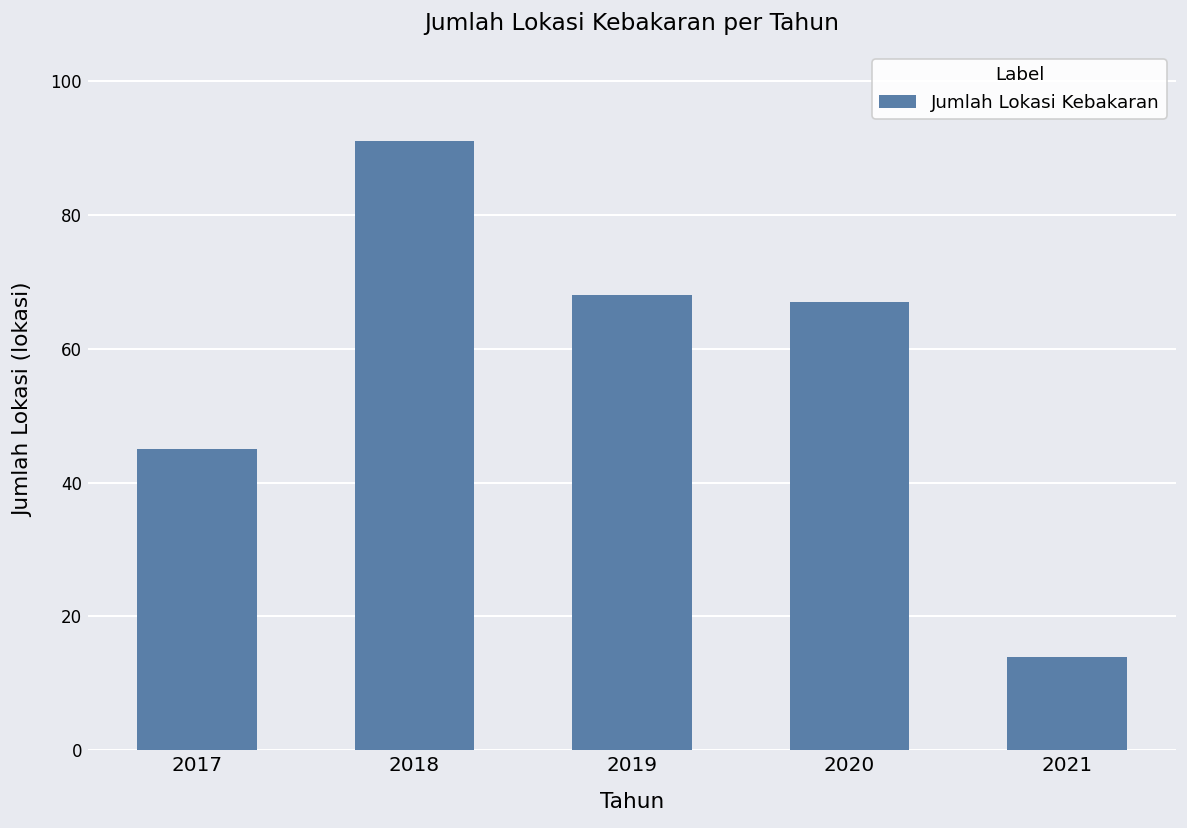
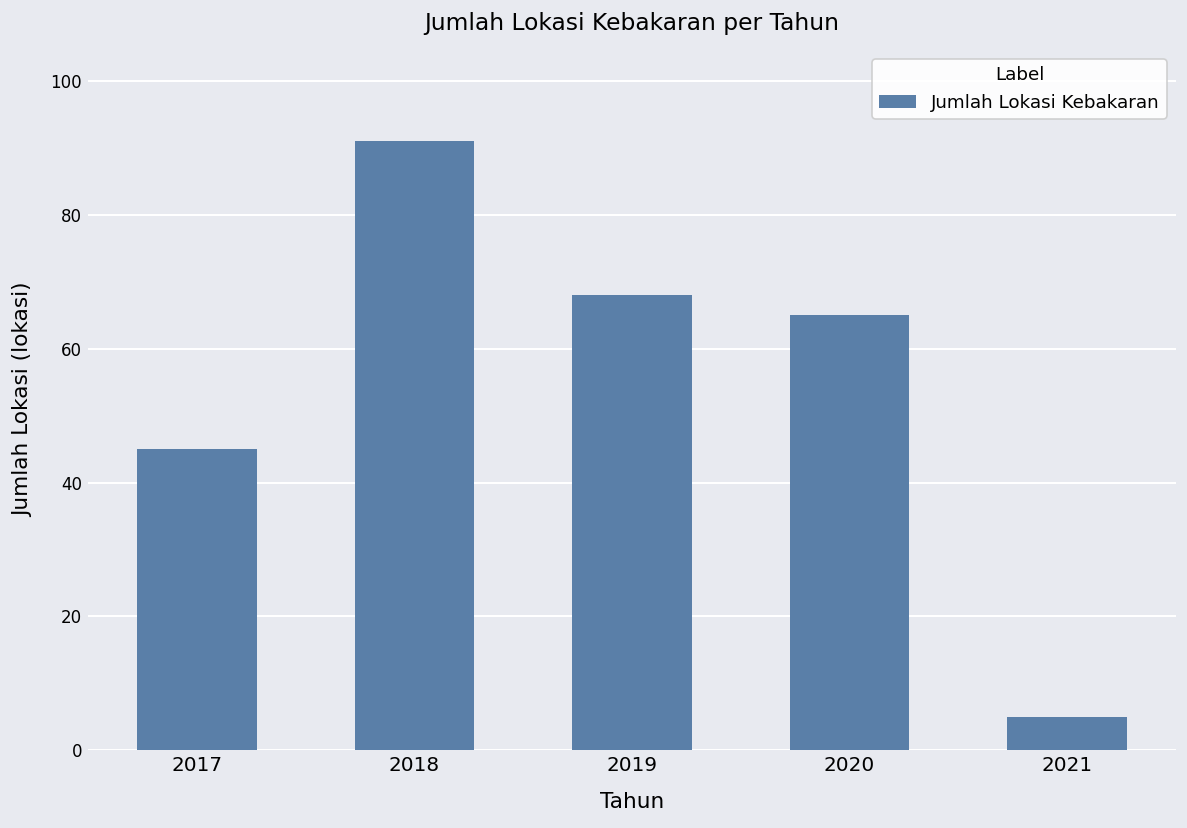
2020: 67 -> 65
2021: 14 -> 5
